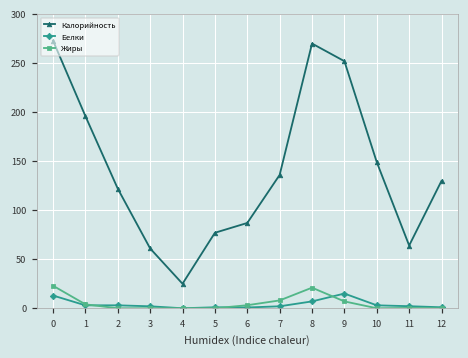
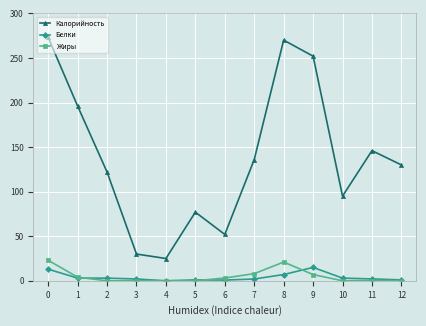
Калорийность, 3: 60 -> 30
Калорийность, 6: 90 -> 50
Калорийность, 10: 150 -> 100
Калорийность, 11: 60 -> 150
